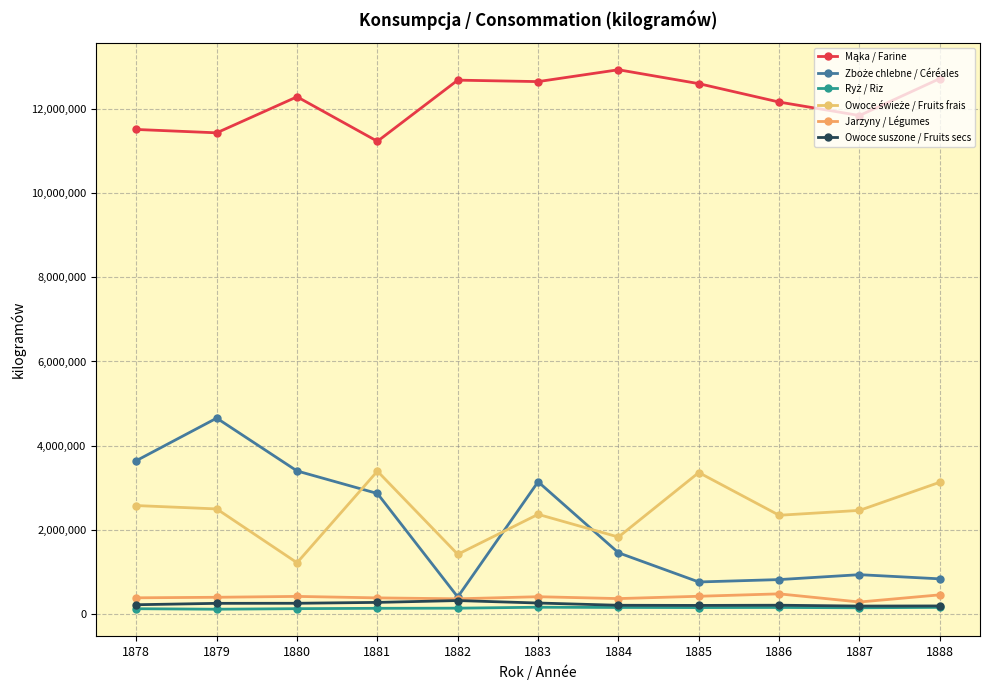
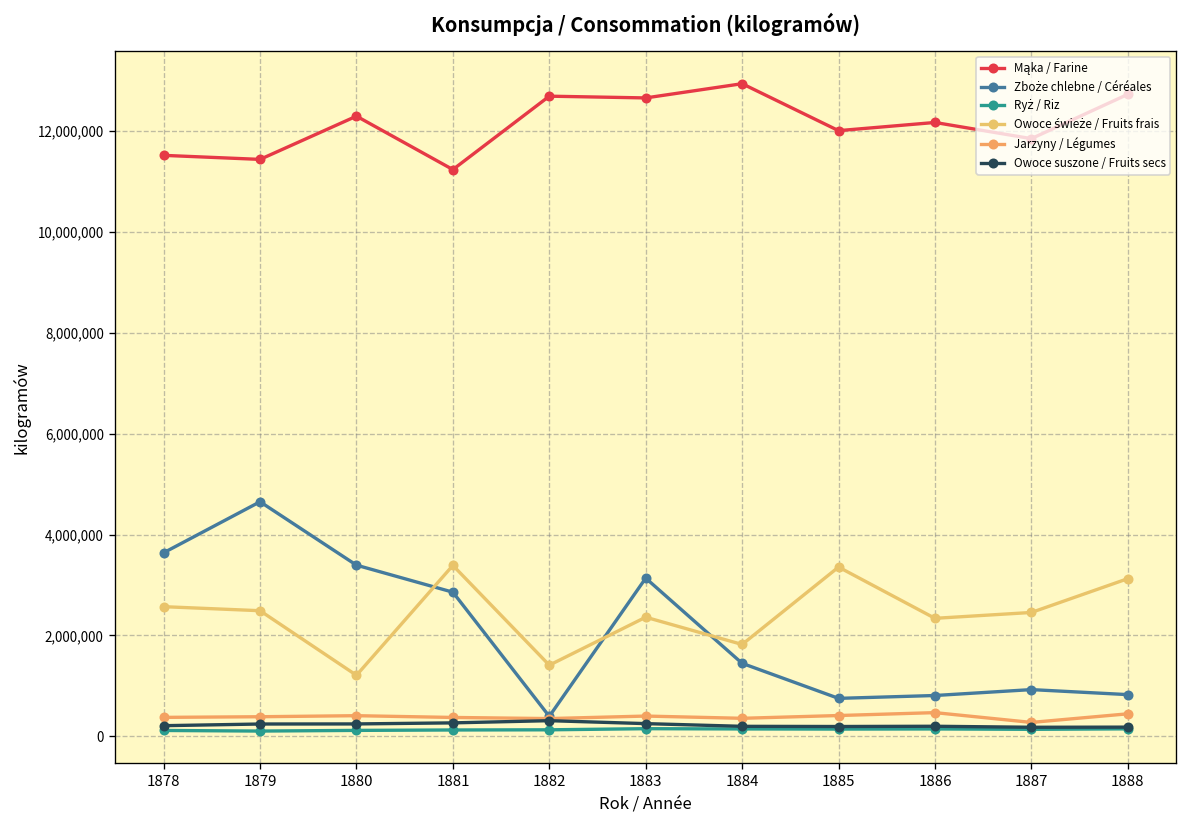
Mąka / Farine, 1885: 12,600,000 -> 12,000,000
